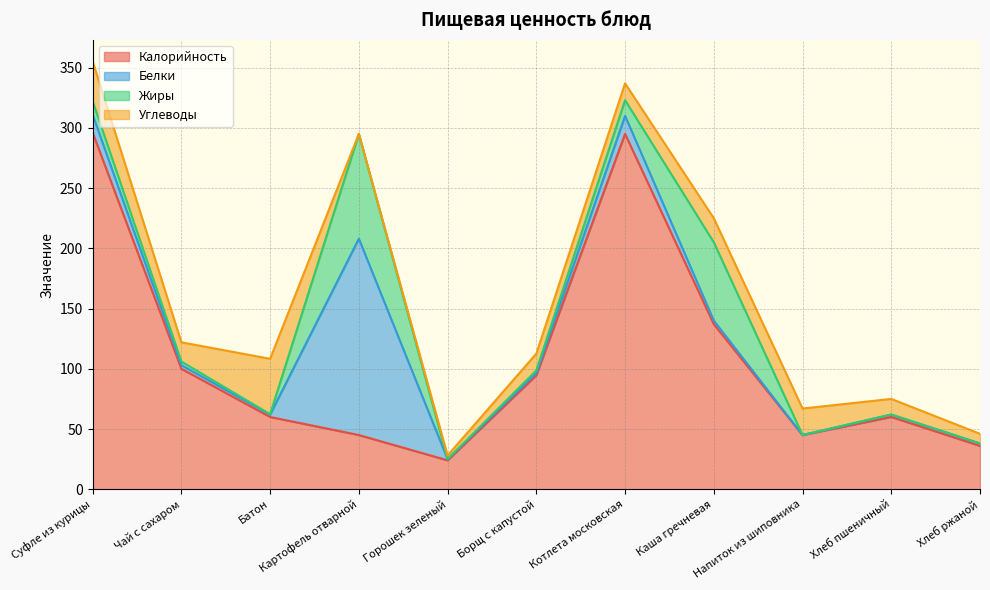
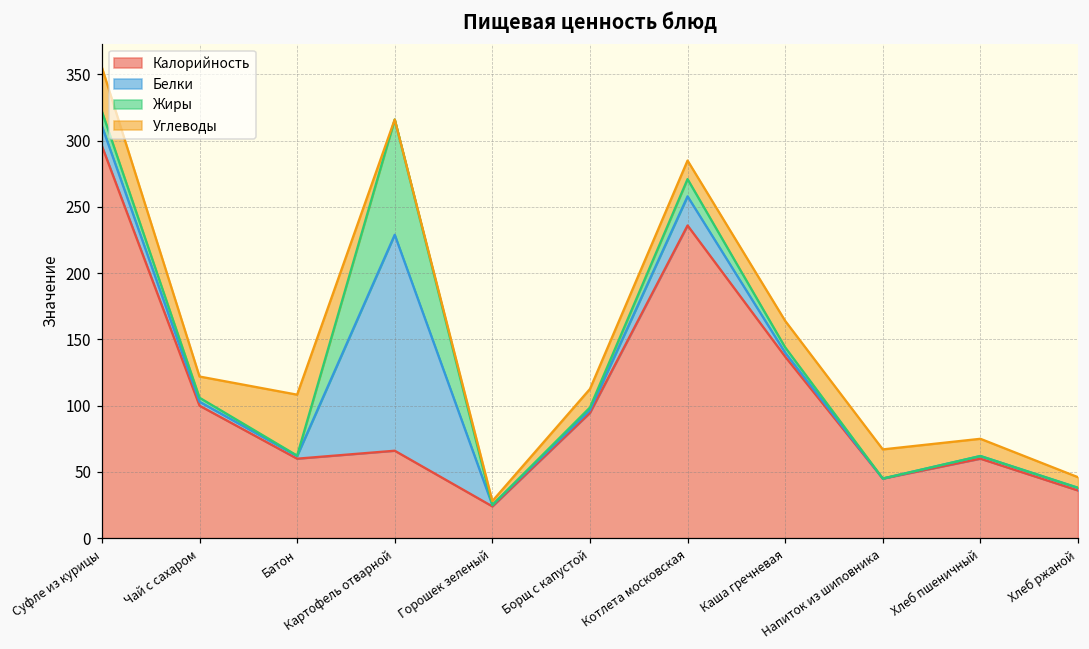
Калорийность, Картофель отварной: 45 -> 66
Калорийность, Котлета московская: 295 -> 236
Белки, Котлета московская: 15 -> 22
Жиры, Каша гречневая: 65 -> 4
